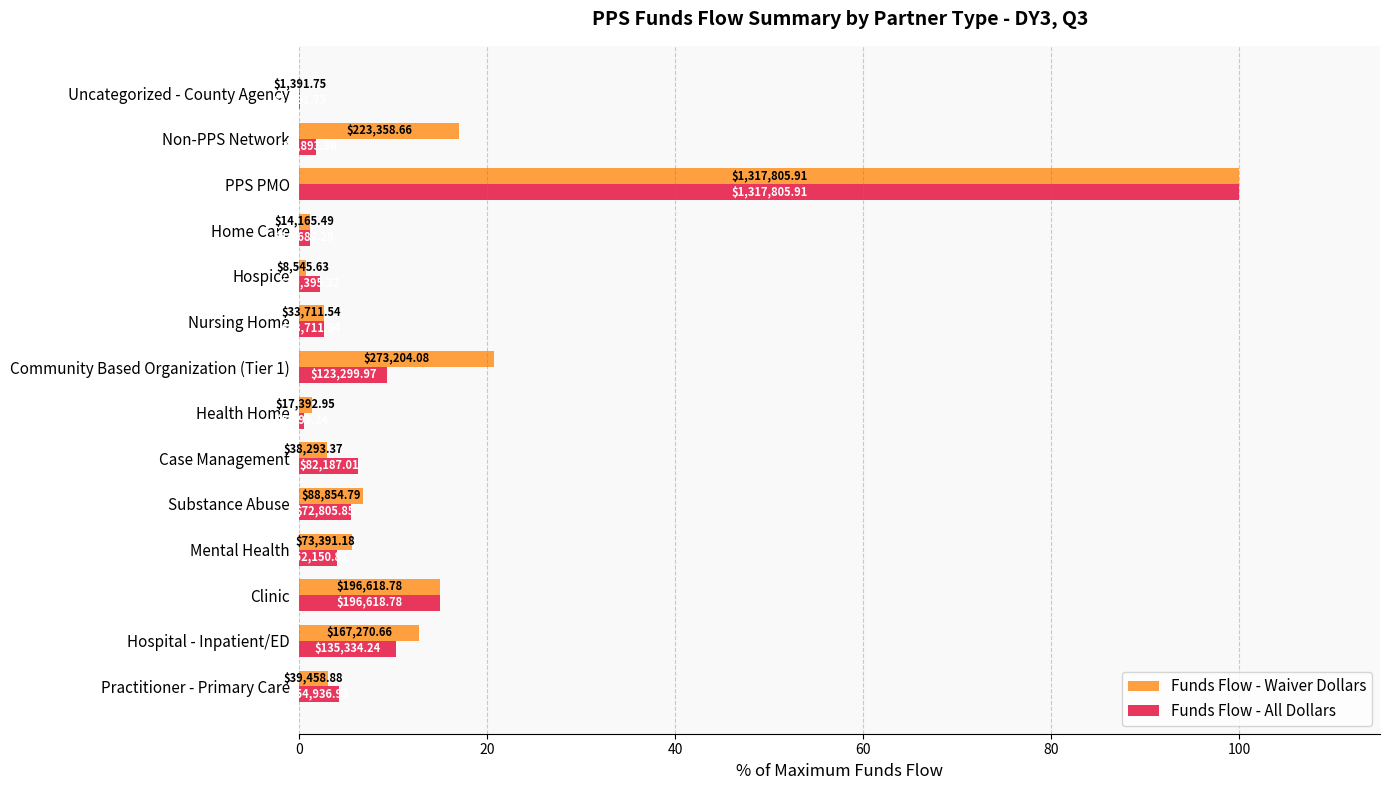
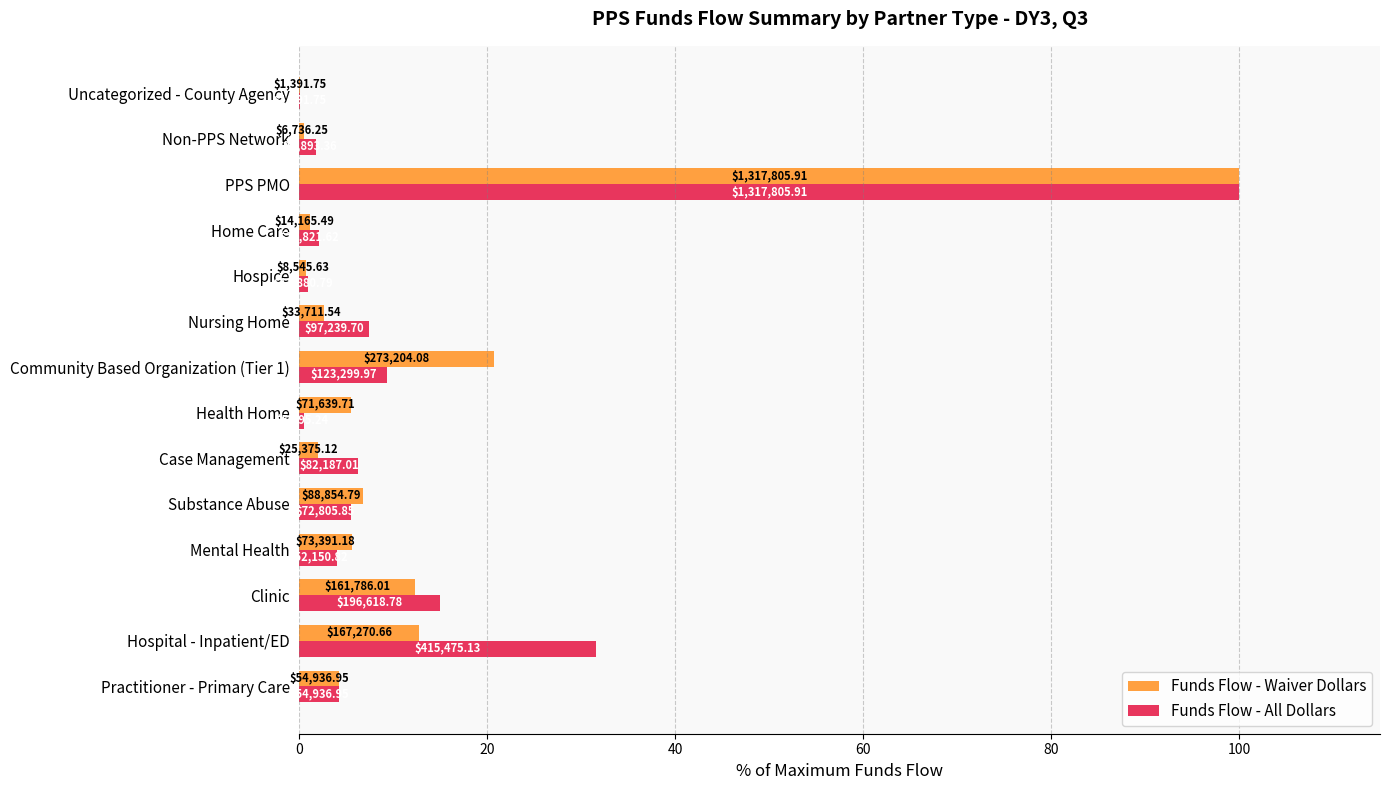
Funds Flow - Waiver Dollars, Non-PPS Network: $223,358.66 -> $6,736.25
Funds Flow - All Dollars, Home Care: 1 -> 2
Funds Flow - All Dollars, Hospice: 2 -> 1
Funds Flow - All Dollars, Nursing Home: 3 -> 7
Funds Flow - Waiver Dollars, Health Home: $17,392.95 -> $71,639.71
Funds Flow - Waiver Dollars, Case Management: $38,293.37 -> $25,375.12
Funds Flow - Waiver Dollars, Clinic: $196,618.78 -> $161,786.01
Funds Flow - All Dollars, Hospital - Inpatient/ED: $135,334.24 -> $415,475.13
Funds Flow - Waiver Dollars, Practitioner - Primary Care: $39,458.88 -> $54,936.95
